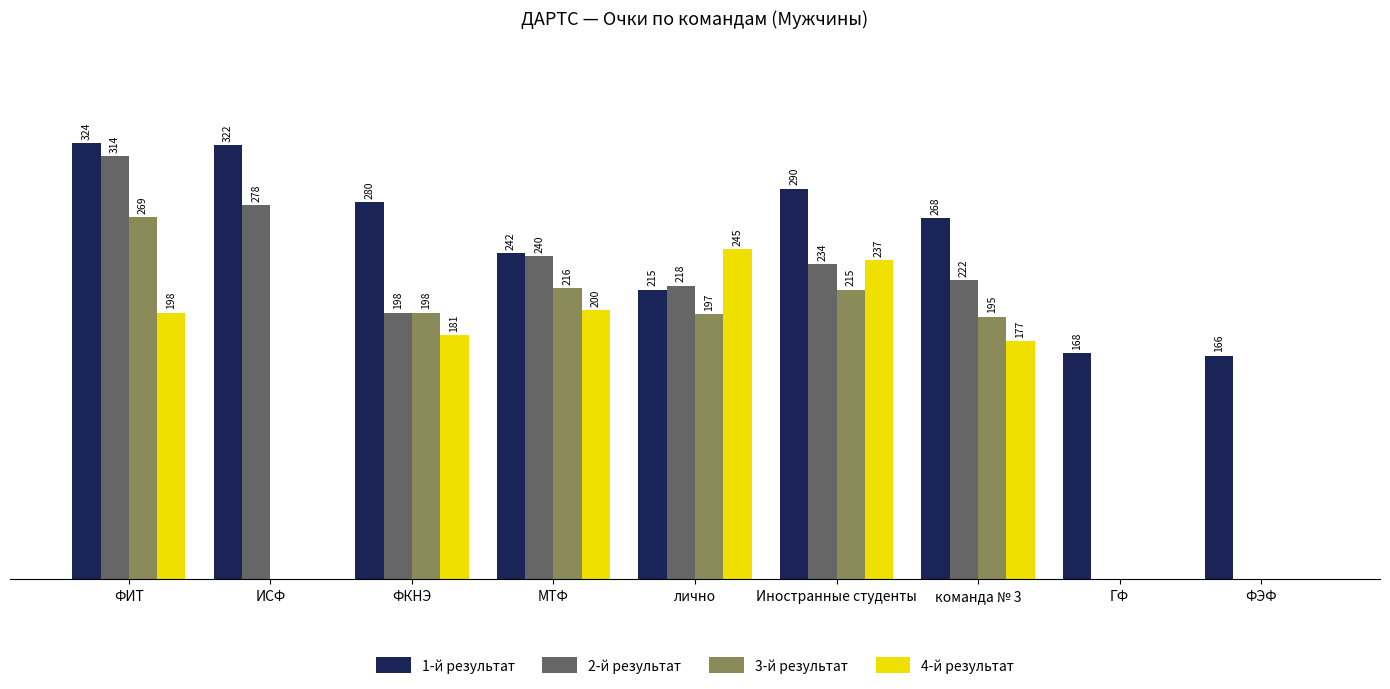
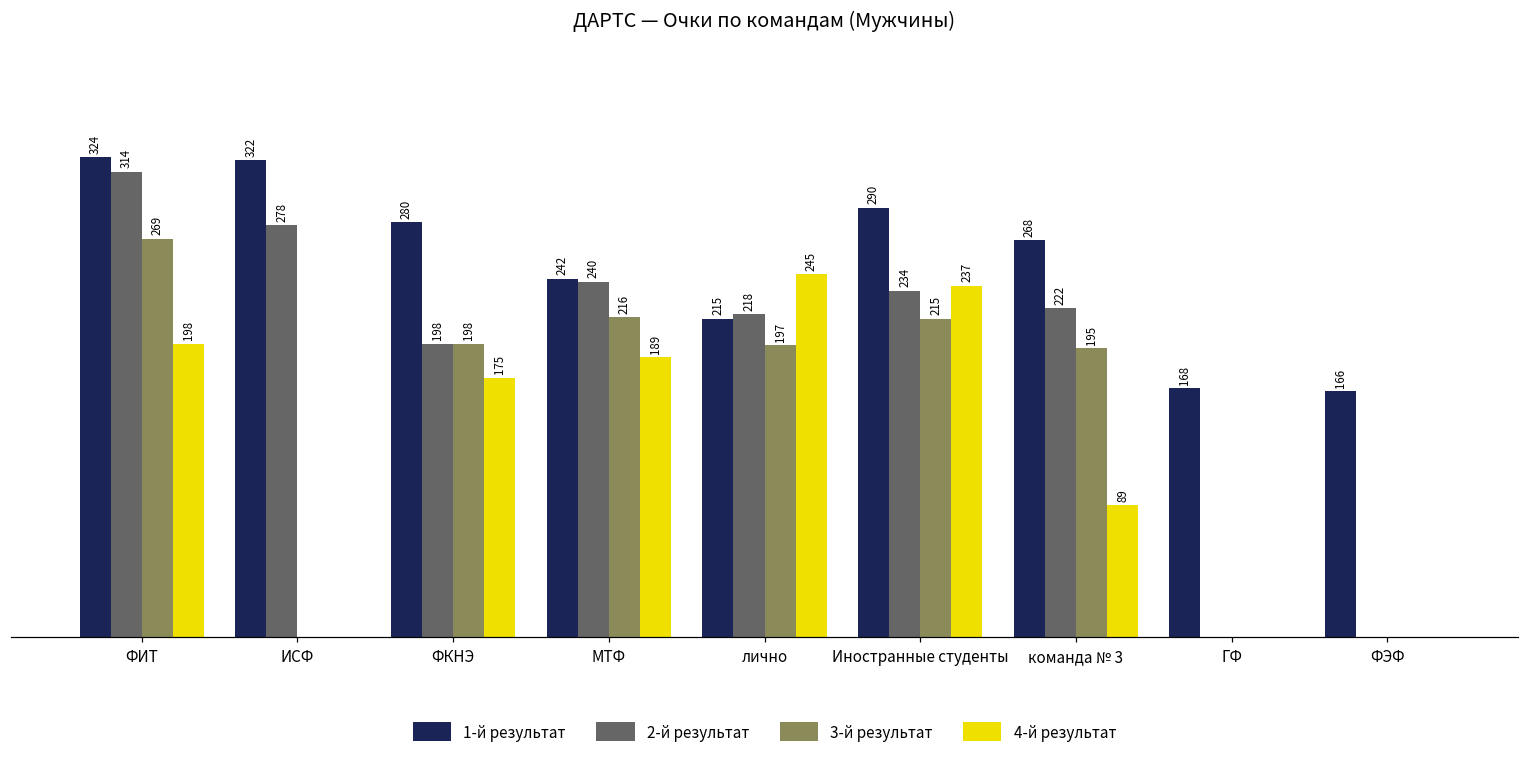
4-й результат, ФКНЭ: 181 -> 175
4-й результат, МТФ: 200 -> 189
4-й результат, команда № 3: 177 -> 89
